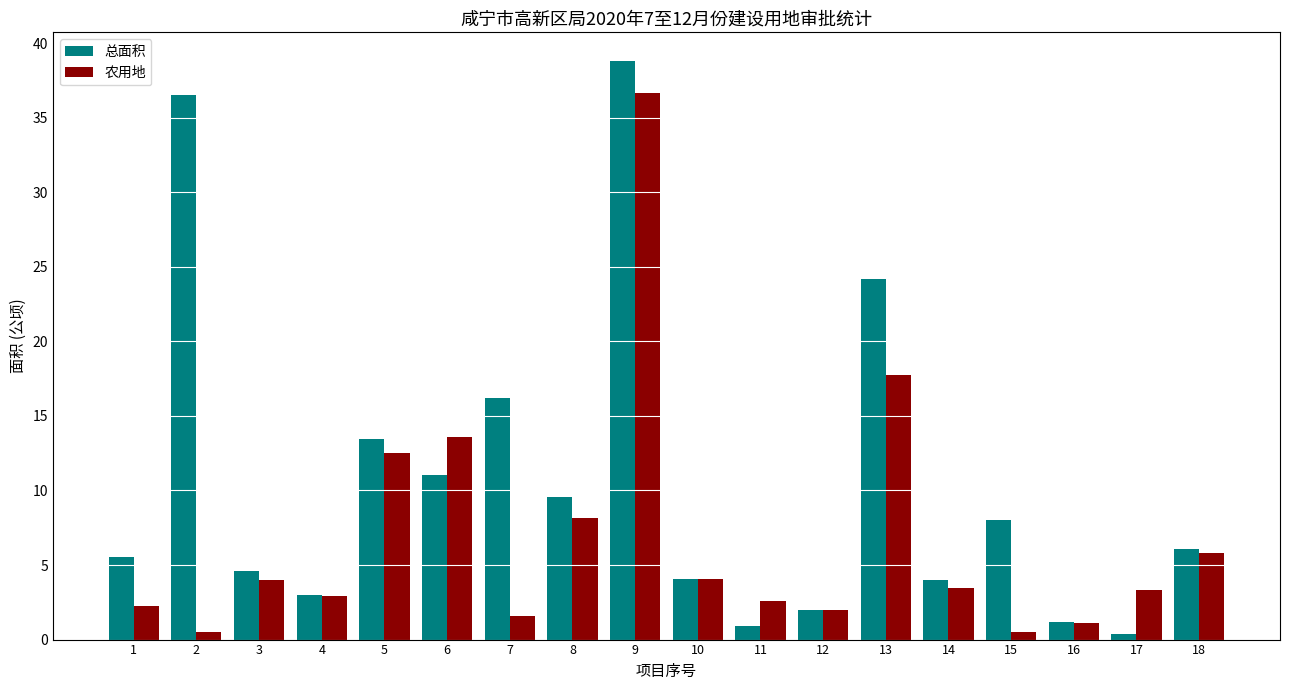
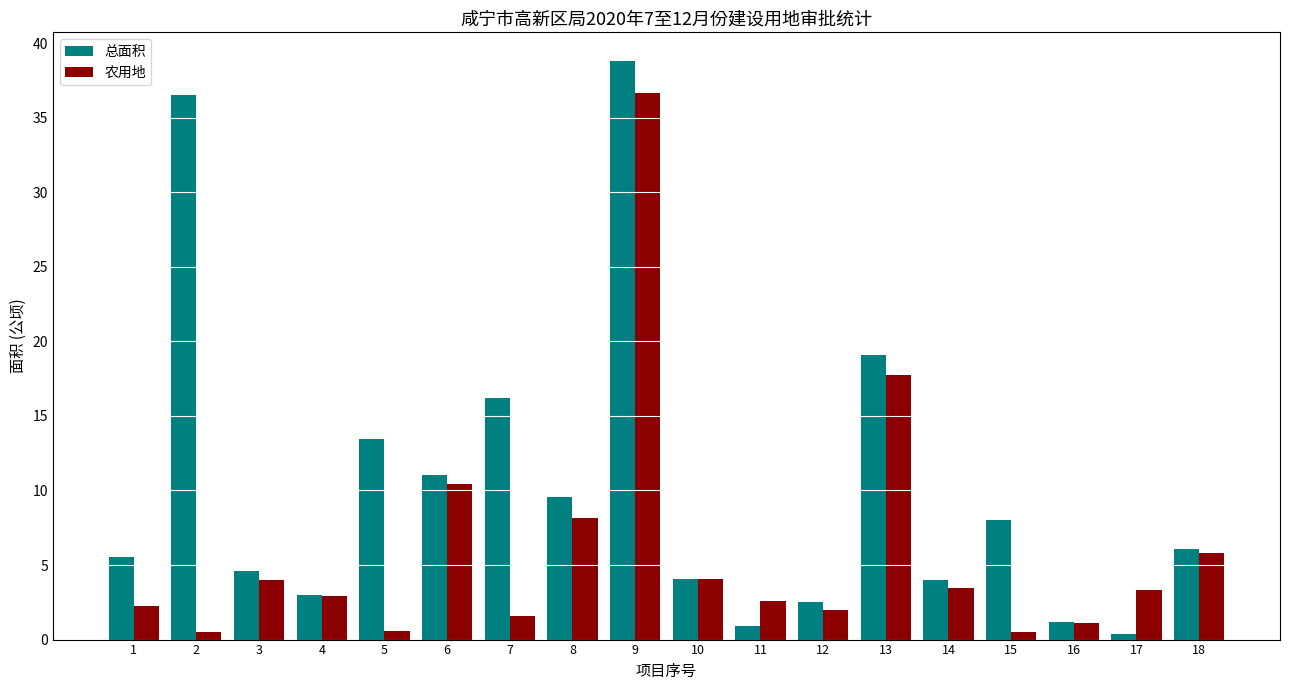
农用地, 5: 12.5 -> 0.6
农用地, 6: 13.6 -> 10.4
总面积, 12: 2.0 -> 2.6
总面积, 13: 24.2 -> 19.1
